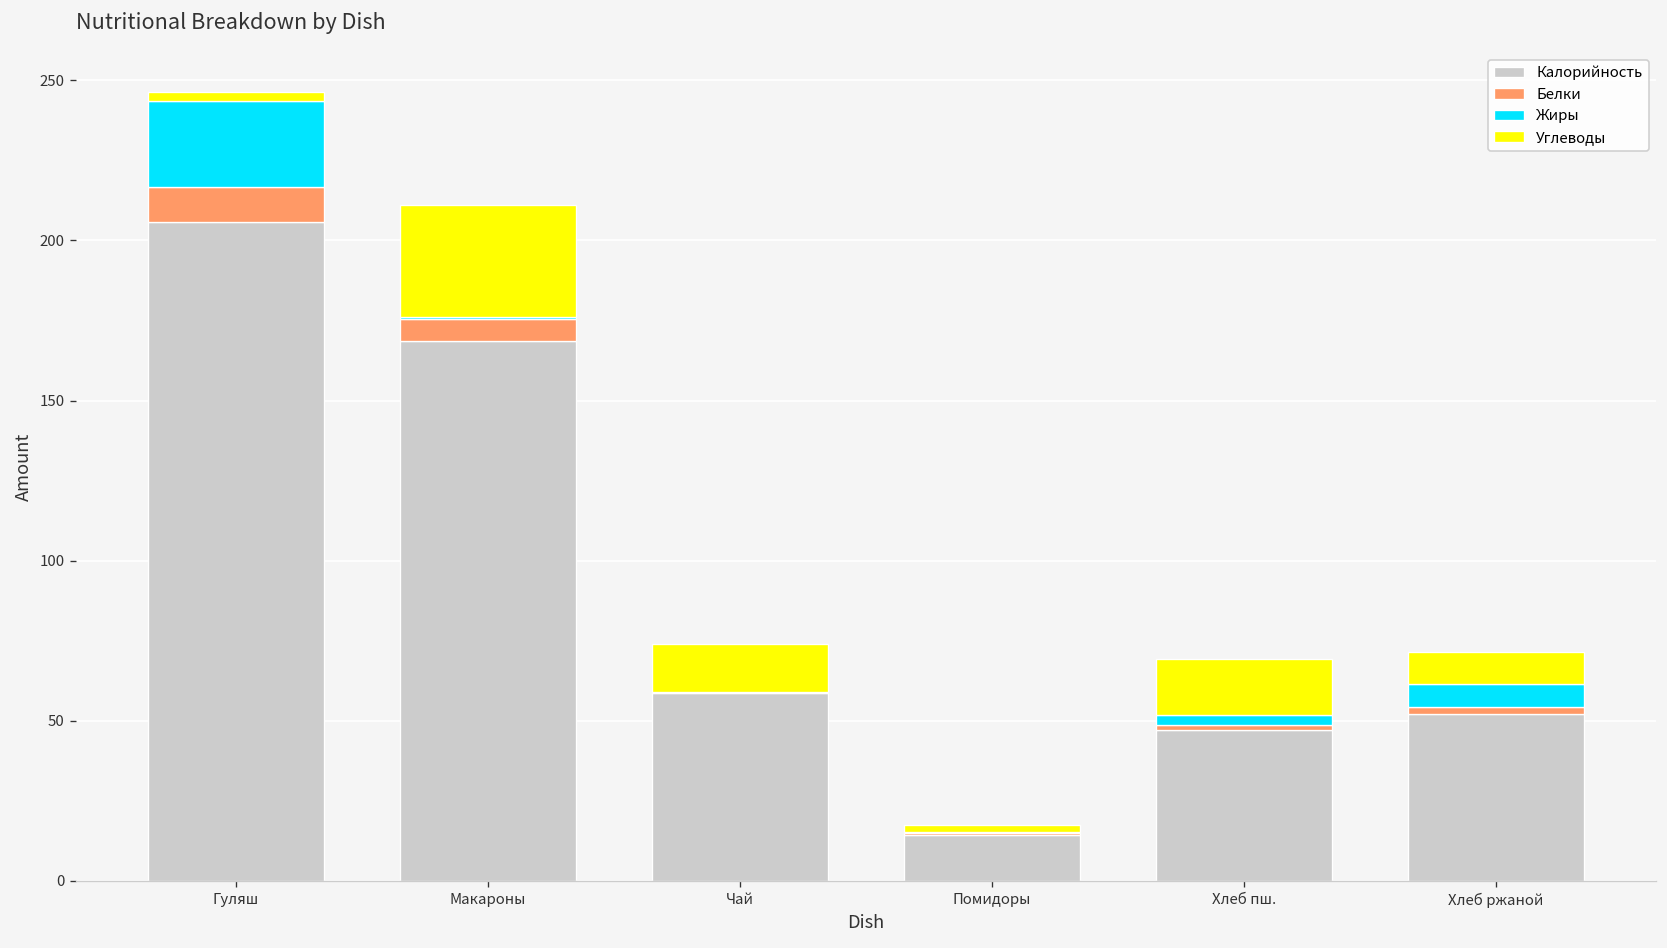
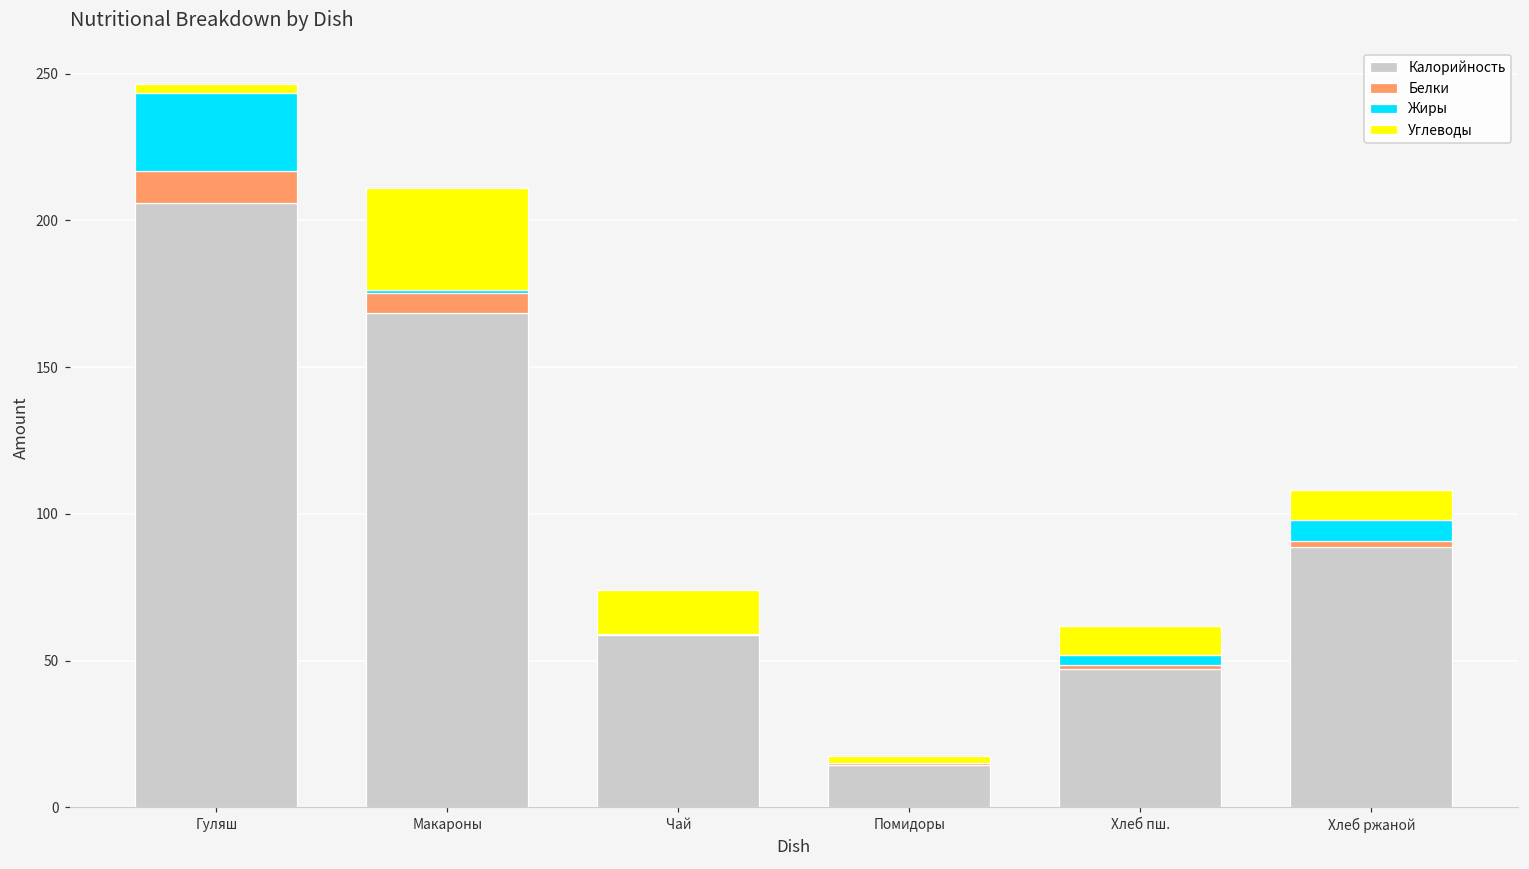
Углеводы, Хлеб пш.: 17 -> 10
Калорийность, Хлеб ржаной: 52 -> 89
